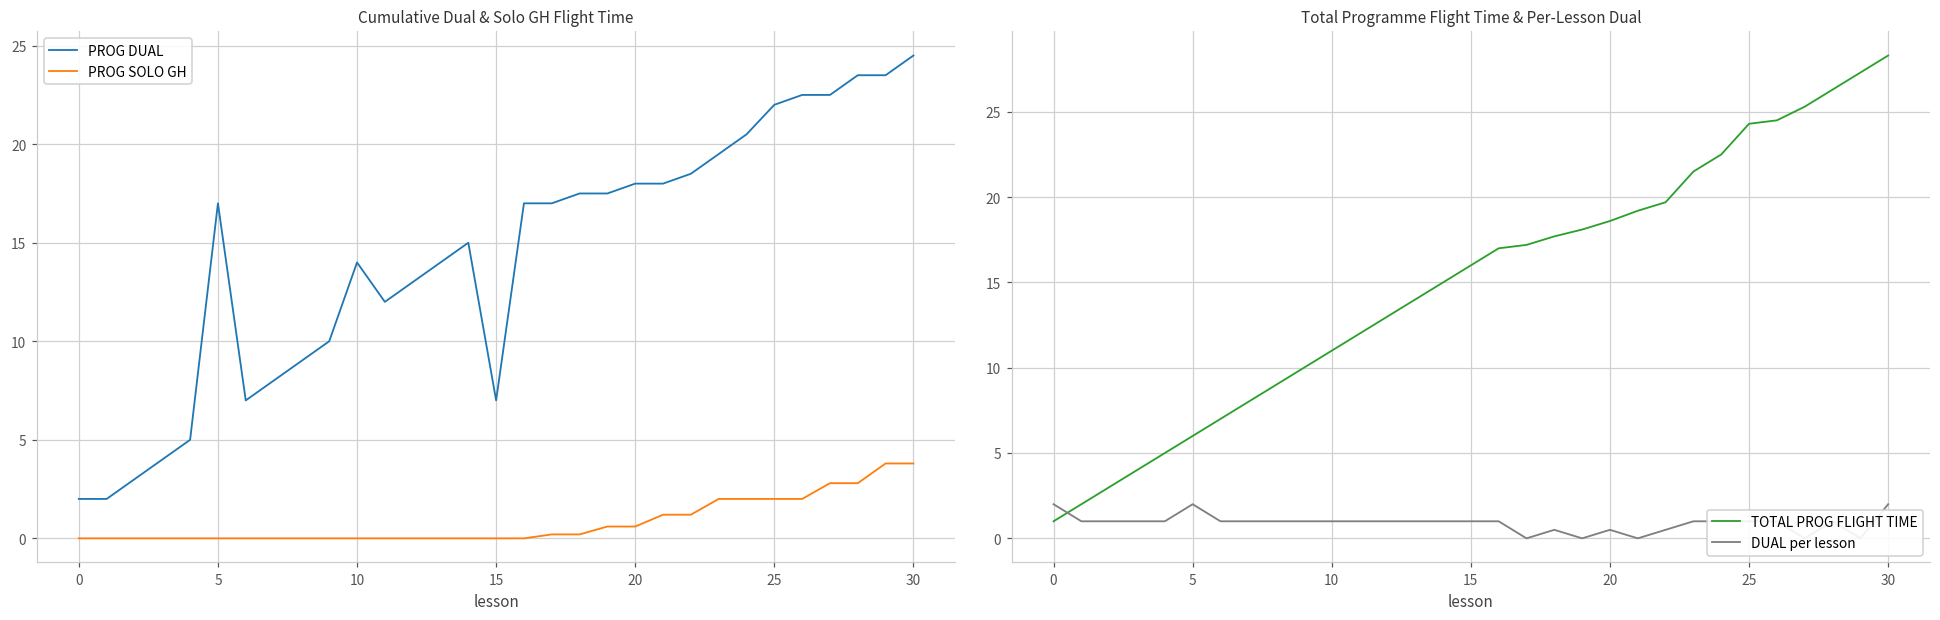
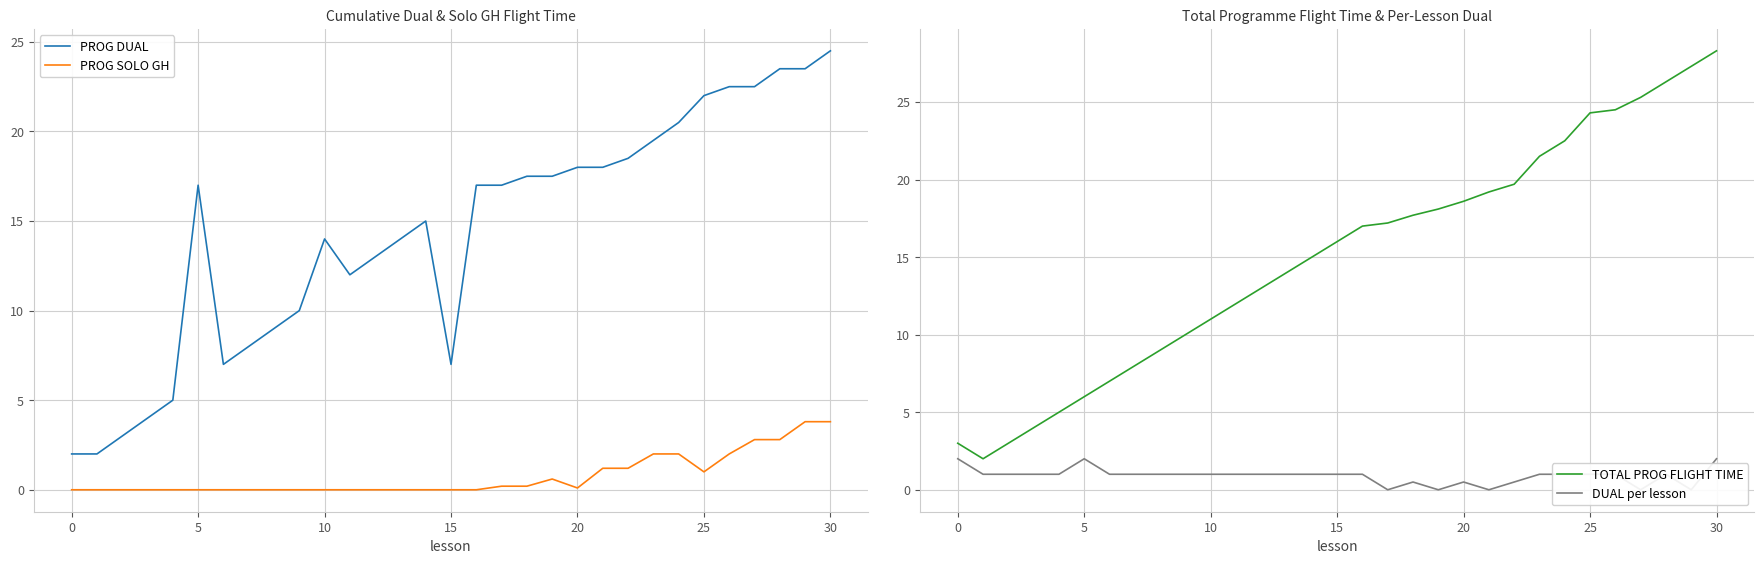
Cumulative Dual & Solo GH Flight Time, PROG SOLO GH, 20: 0.6 -> 0.1
Cumulative Dual & Solo GH Flight Time, PROG SOLO GH, 25: 2 -> 1
Total Programme Flight Time & Per-Lesson Dual, TOTAL PROG FLIGHT TIME, 0: 1 -> 3
